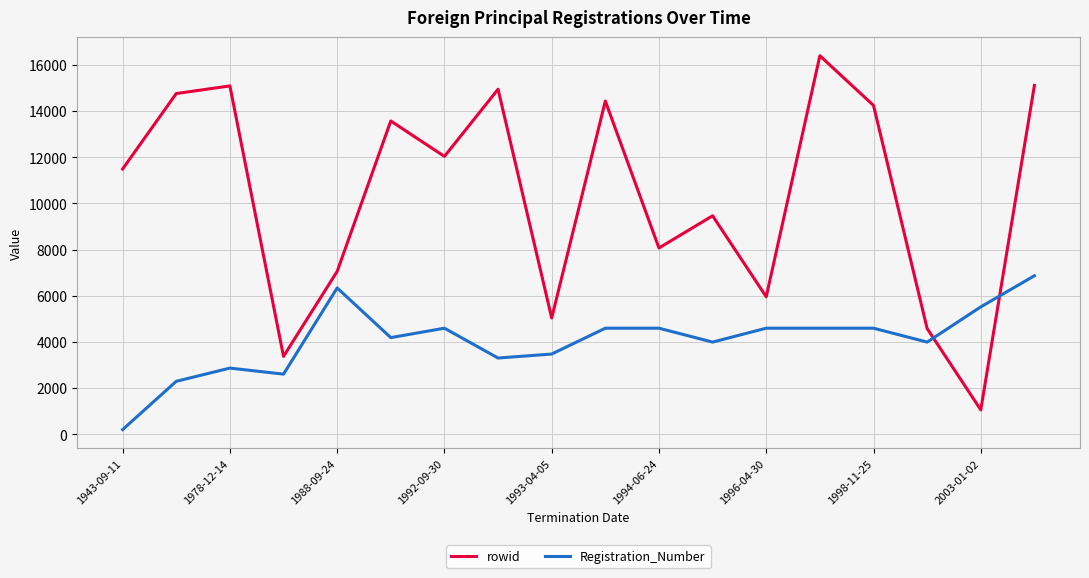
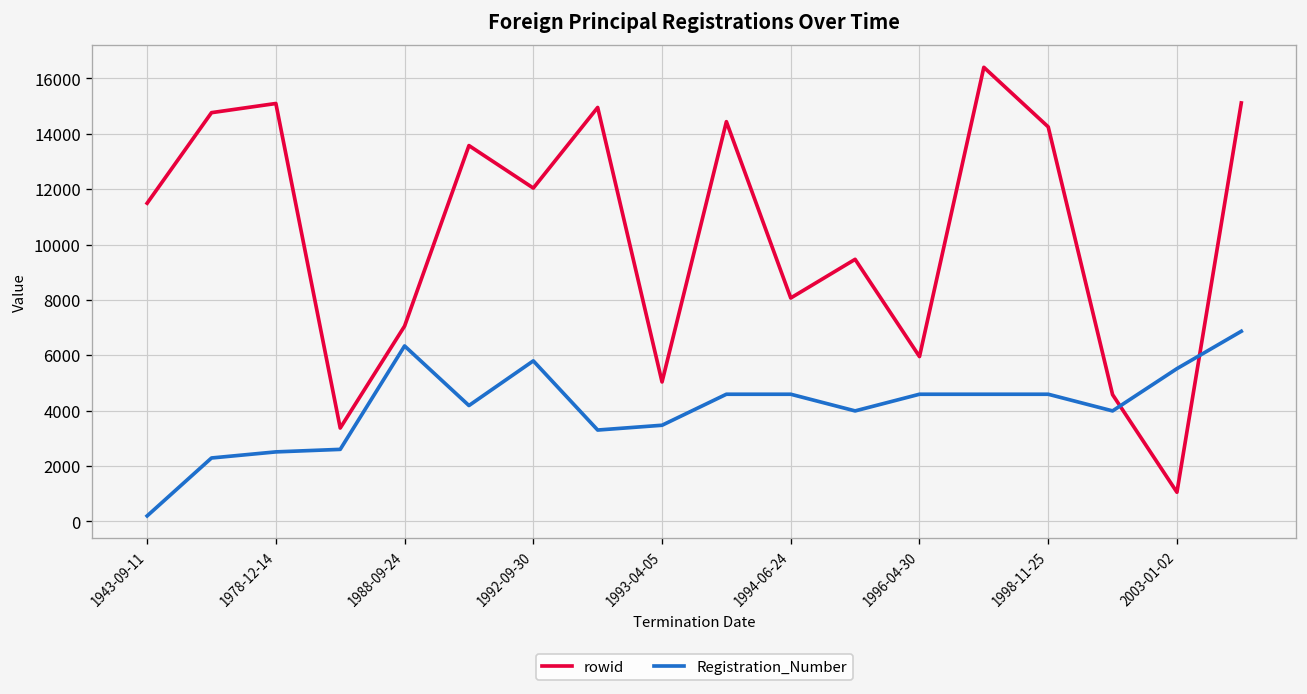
Registration_Number, 1978-12-14: 2900 -> 2500
Registration_Number, 1992-09-30: 4600 -> 5800
